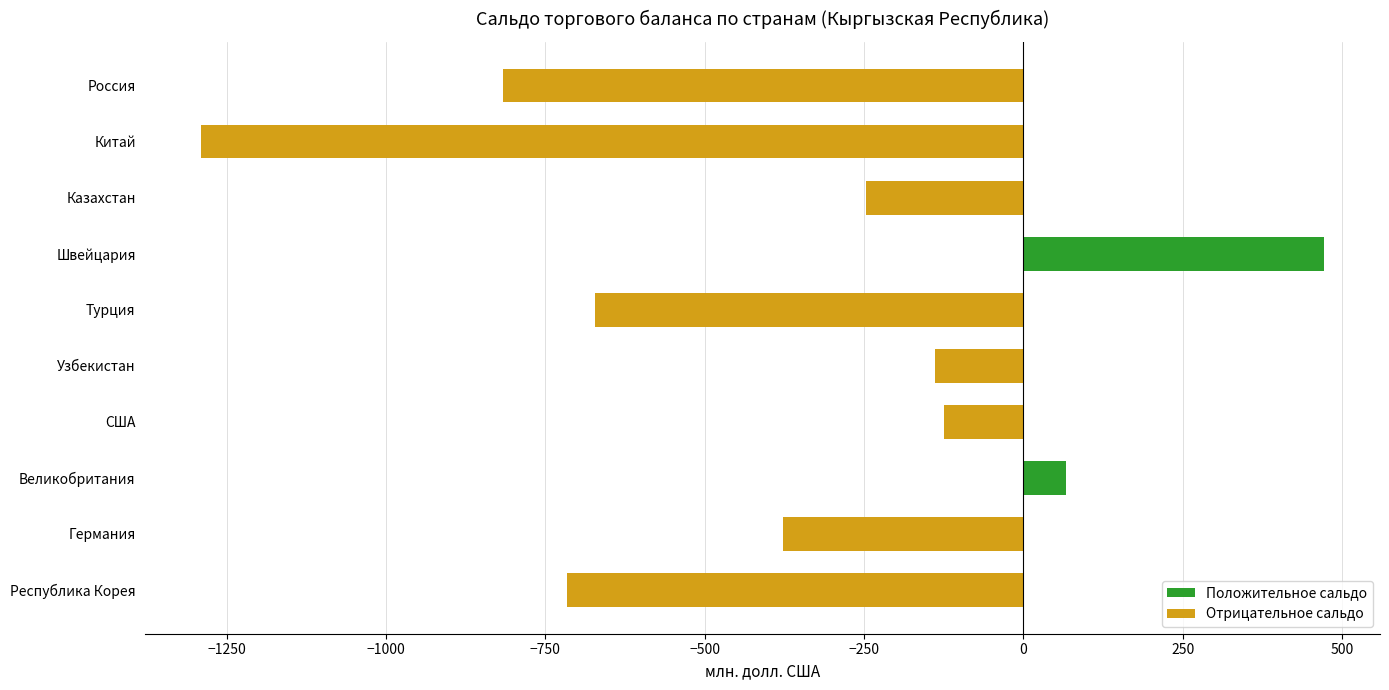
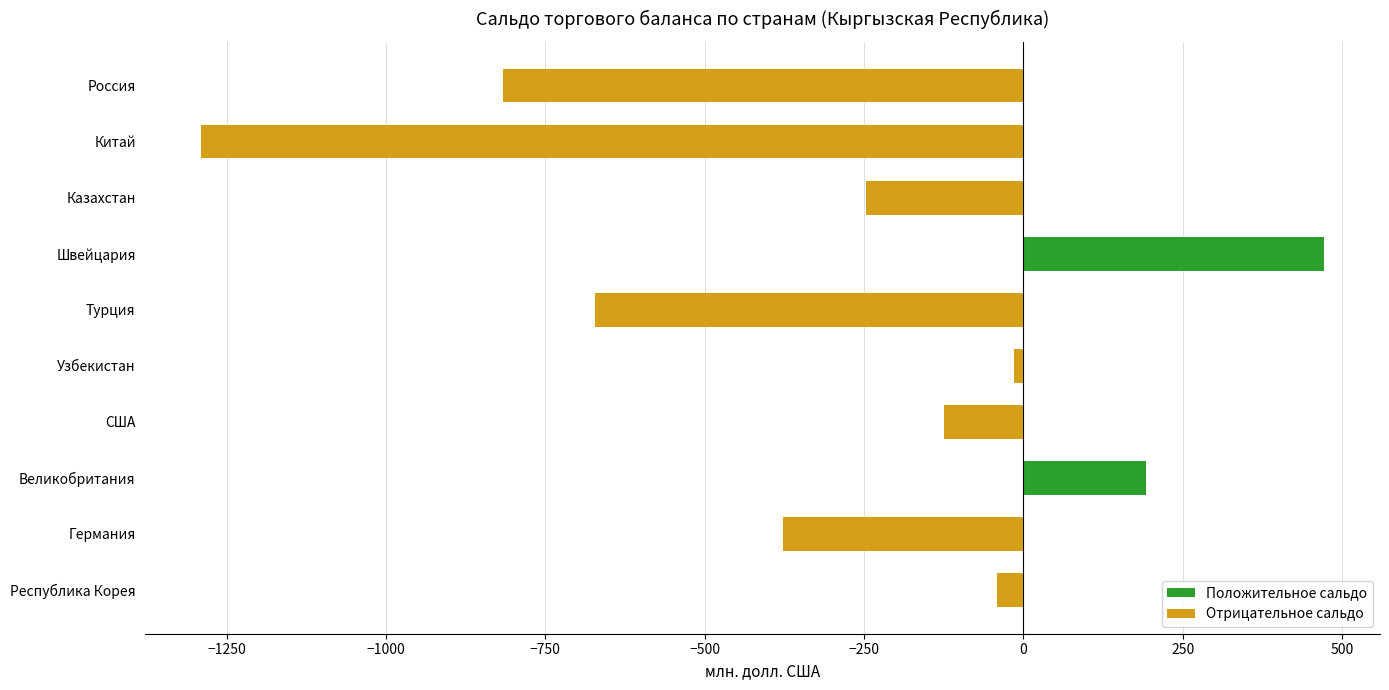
Узбекистан: -140 -> -10
Великобритания: 70 -> 190
Республика Корея: -720 -> -40
